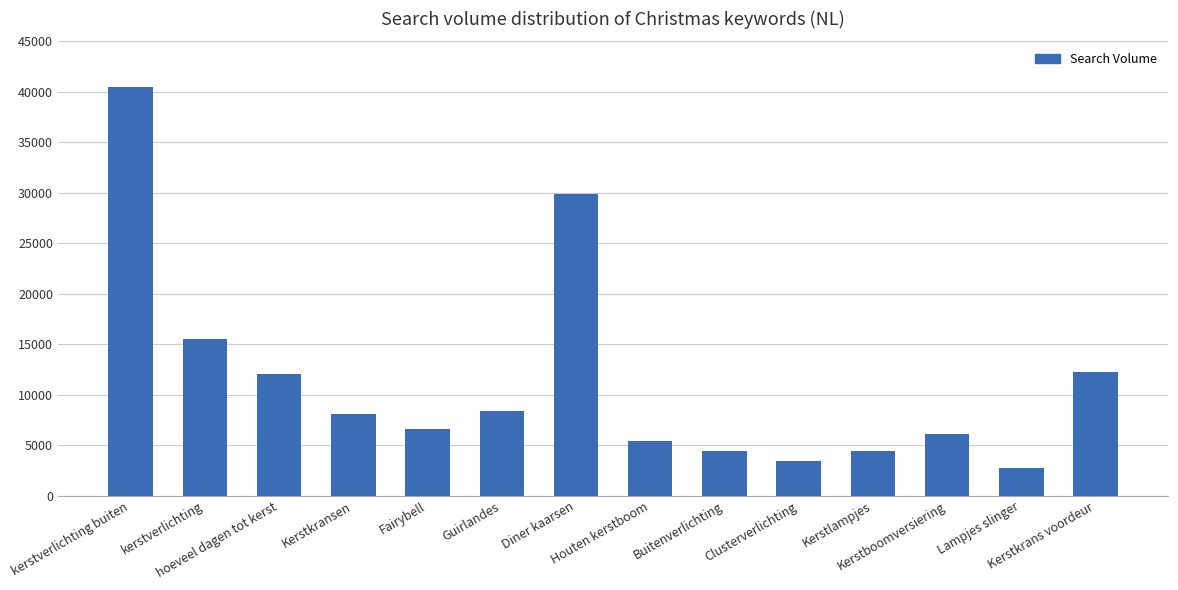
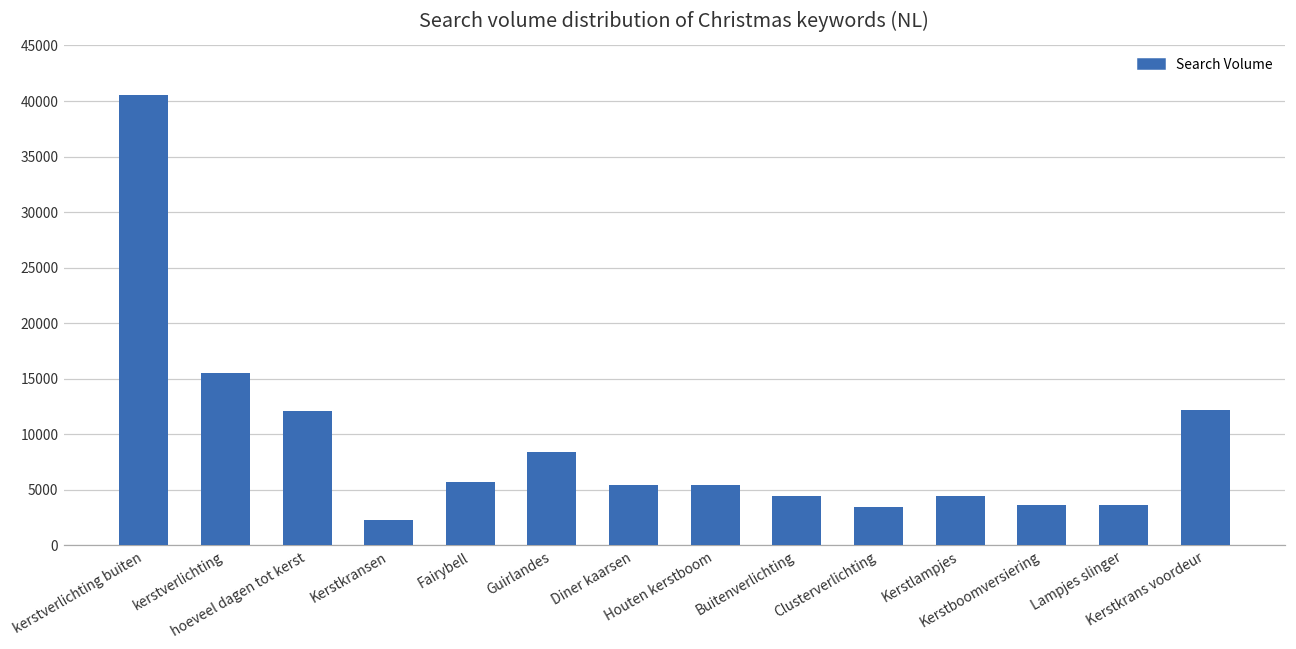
Kerstkransen: 8100 -> 2300
Fairybell: 6600 -> 5700
Diner kaarsen: 29900 -> 5400
Kerstboomversiering: 6100 -> 3600
Lampjes slinger: 2700 -> 3600
